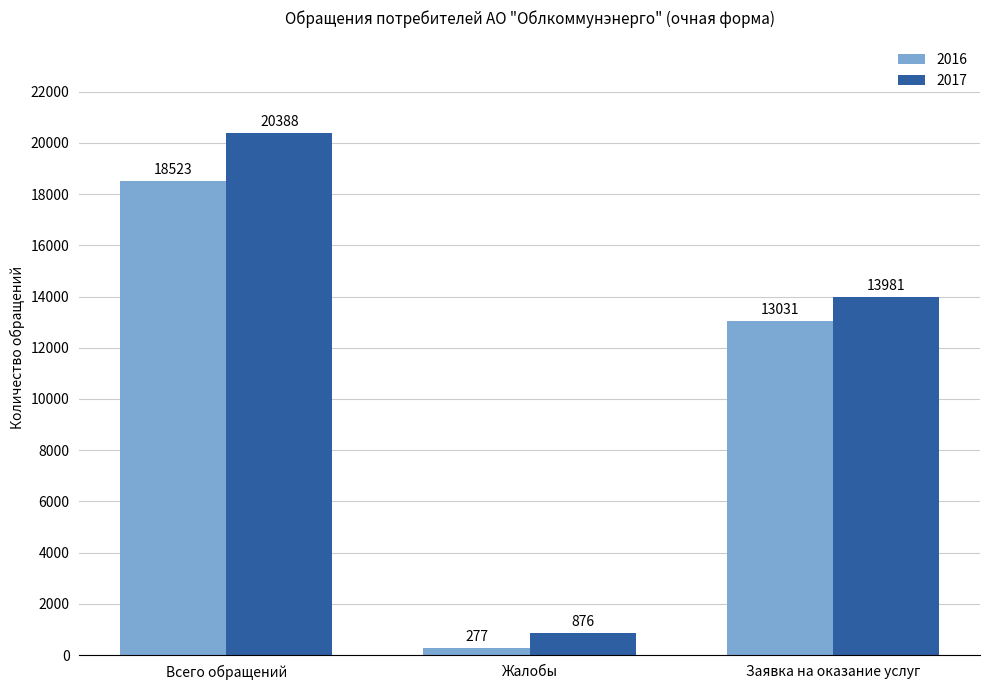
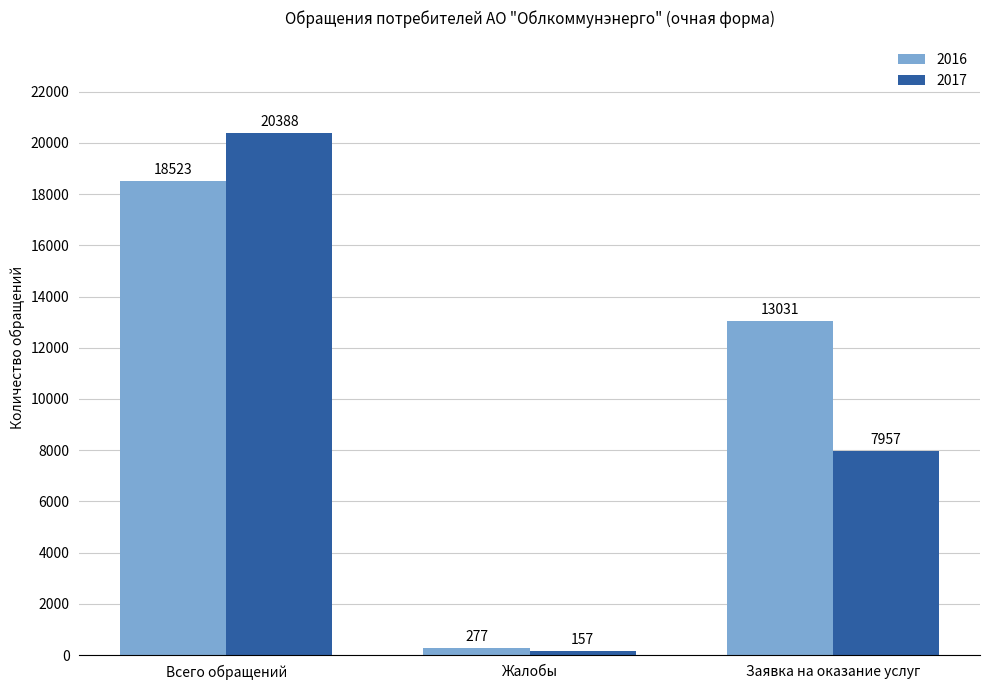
2017, Жалобы: 876 -> 157
2017, Заявка на оказание услуг: 13981 -> 7957
